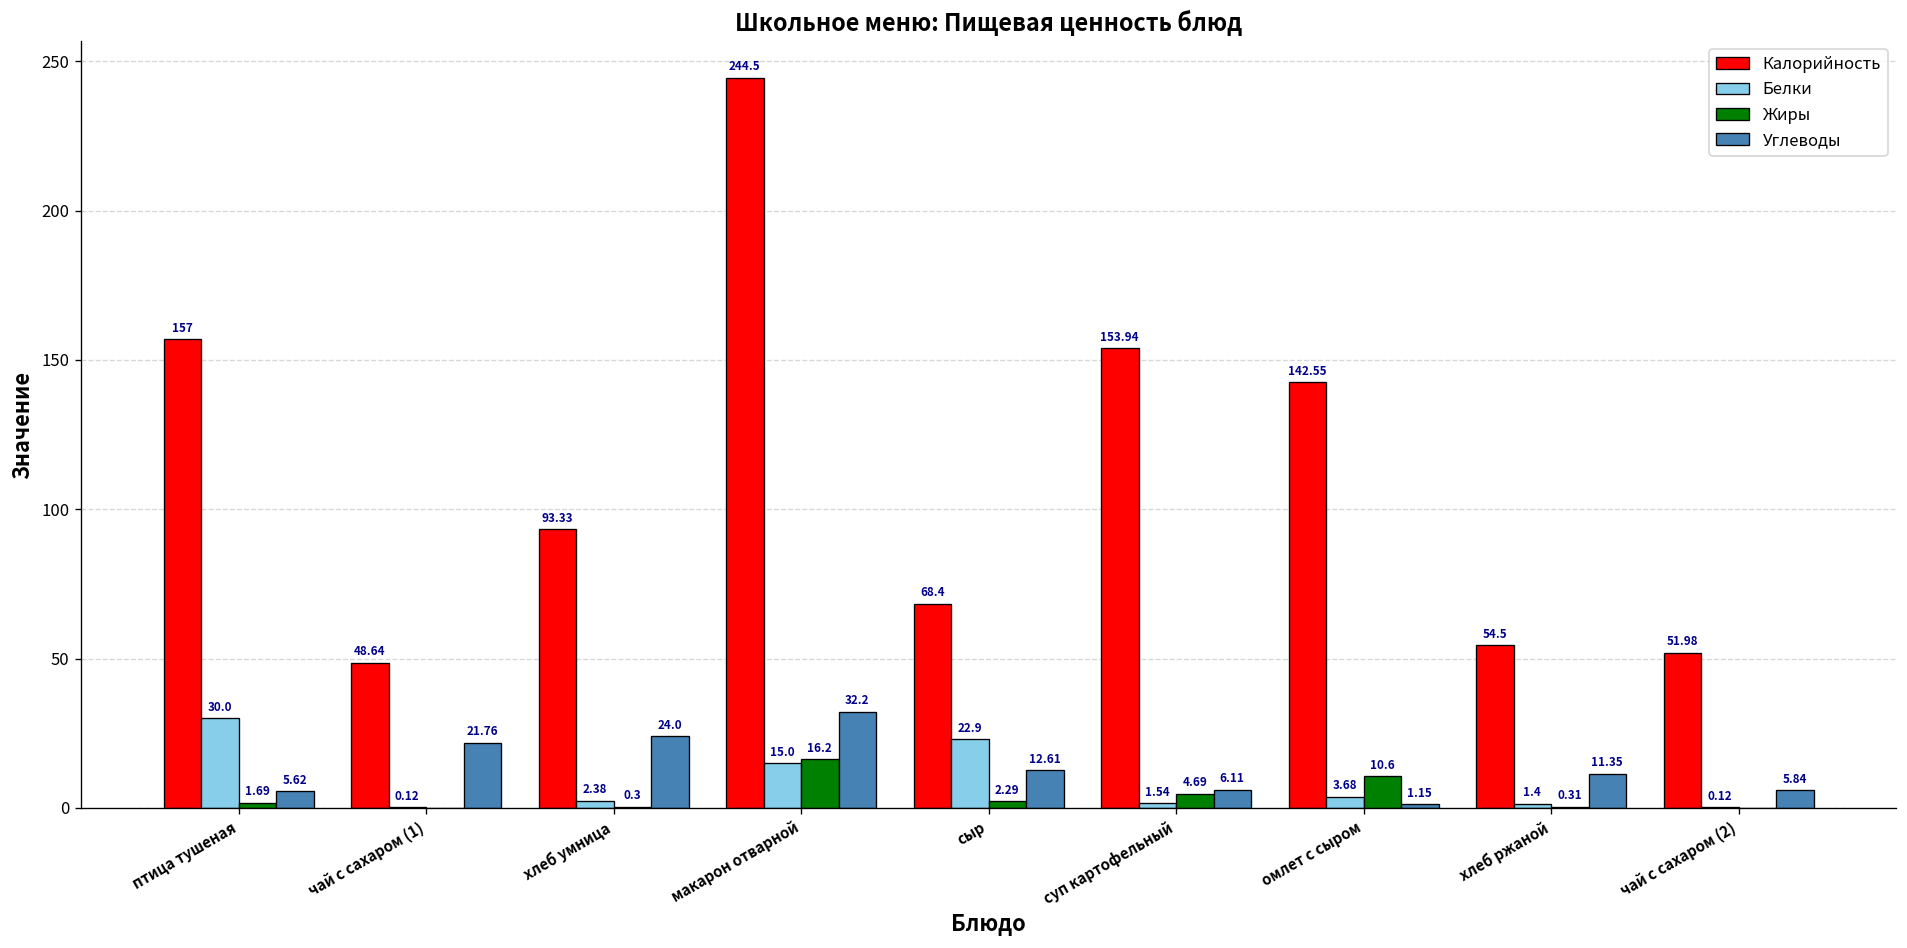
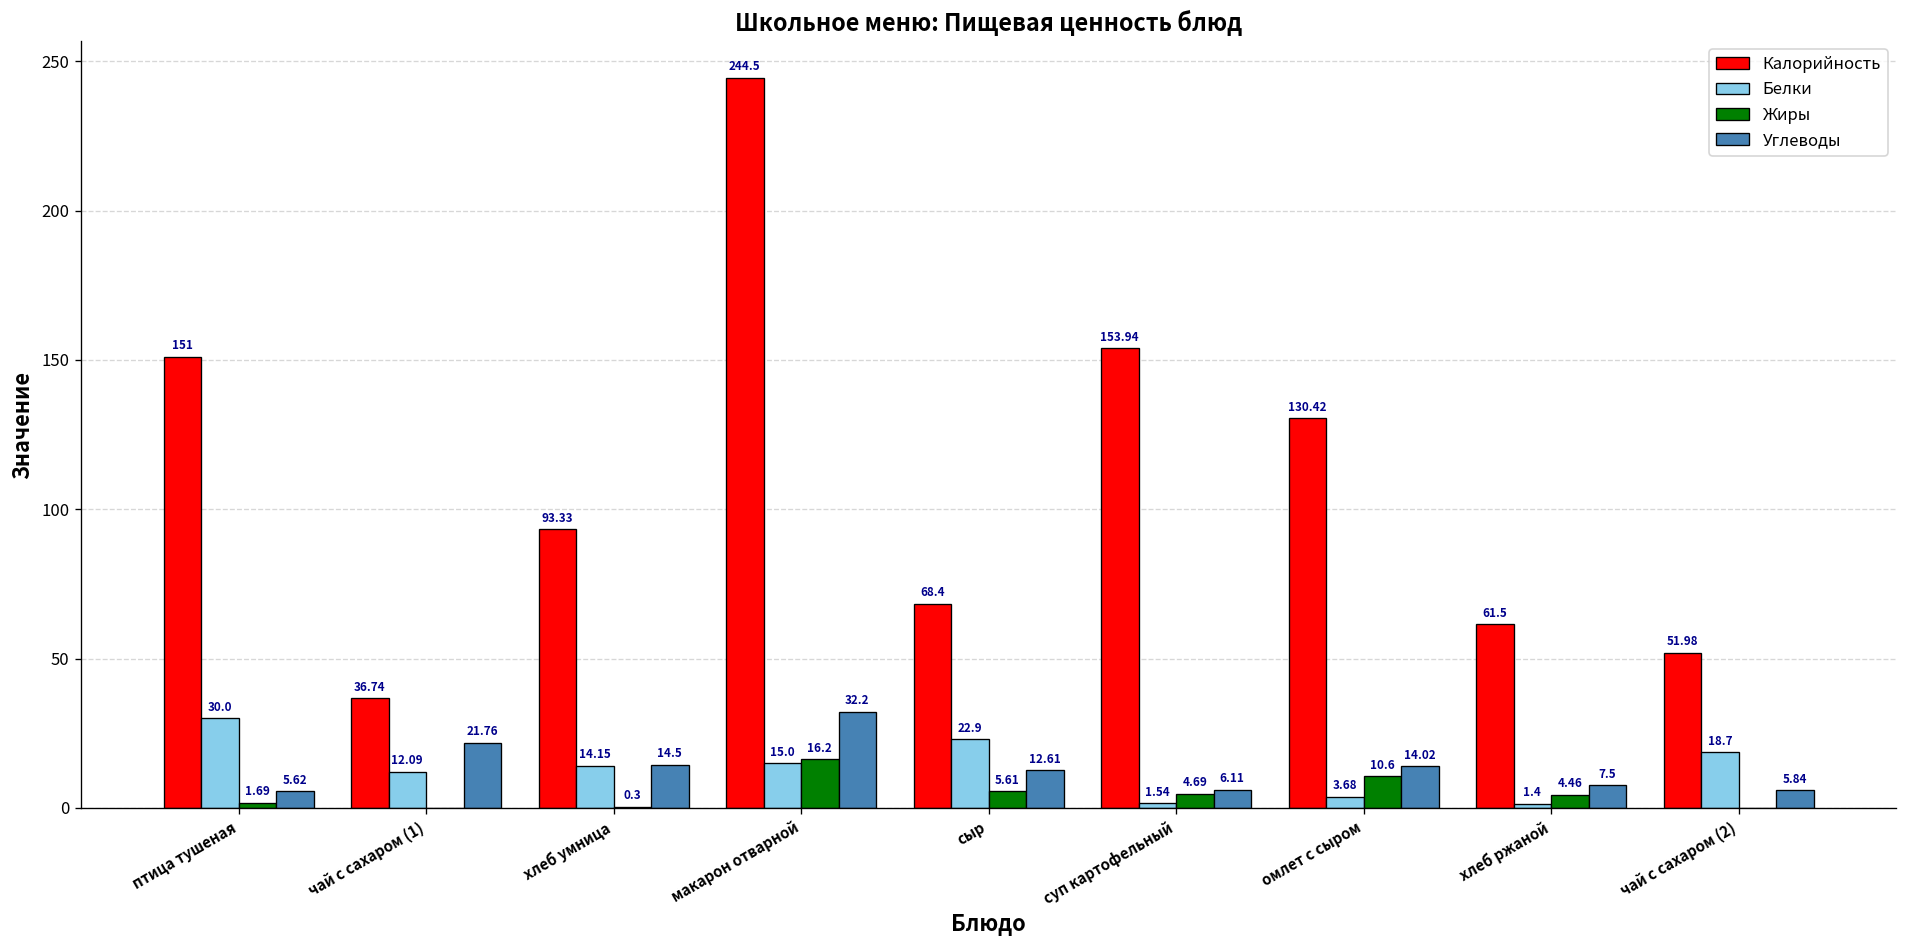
Калорийность, птица тушеная: 157 -> 151
Калорийность, чай с сахаром (1): 48.64 -> 36.74
Белки, чай с сахаром (1): 0.12 -> 12.09
Белки, хлеб умница: 2.38 -> 14.15
Углеводы, хлеб умница: 24.0 -> 14.5
Жиры, сыр: 2.29 -> 5.61
Калорийность, омлет с сыром: 142.55 -> 130.42
Углеводы, омлет с сыром: 1.15 -> 14.02
Калорийность, хлеб ржаной: 54.5 -> 61.5
Жиры, хлеб ржаной: 0.31 -> 4.46
Углеводы, хлеб ржаной: 11.35 -> 7.5
Белки, чай с сахаром (2): 0.12 -> 18.7
